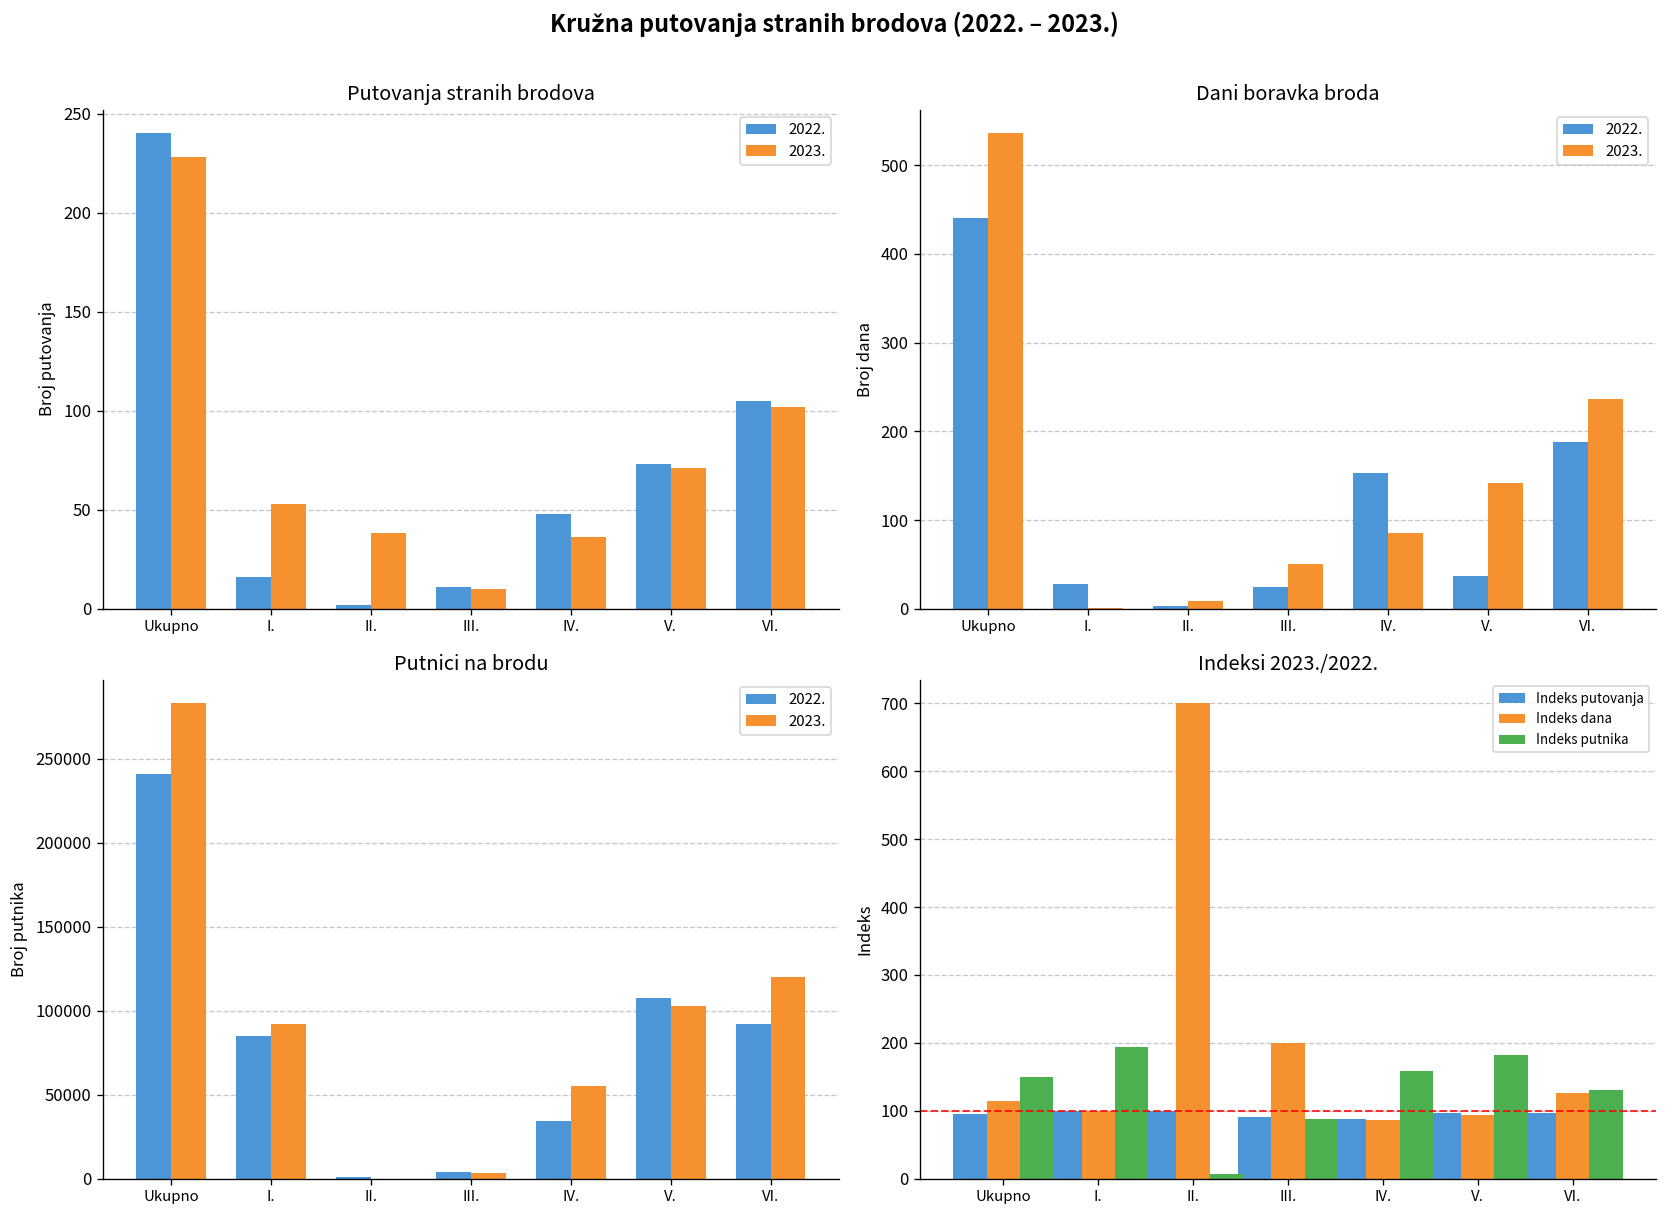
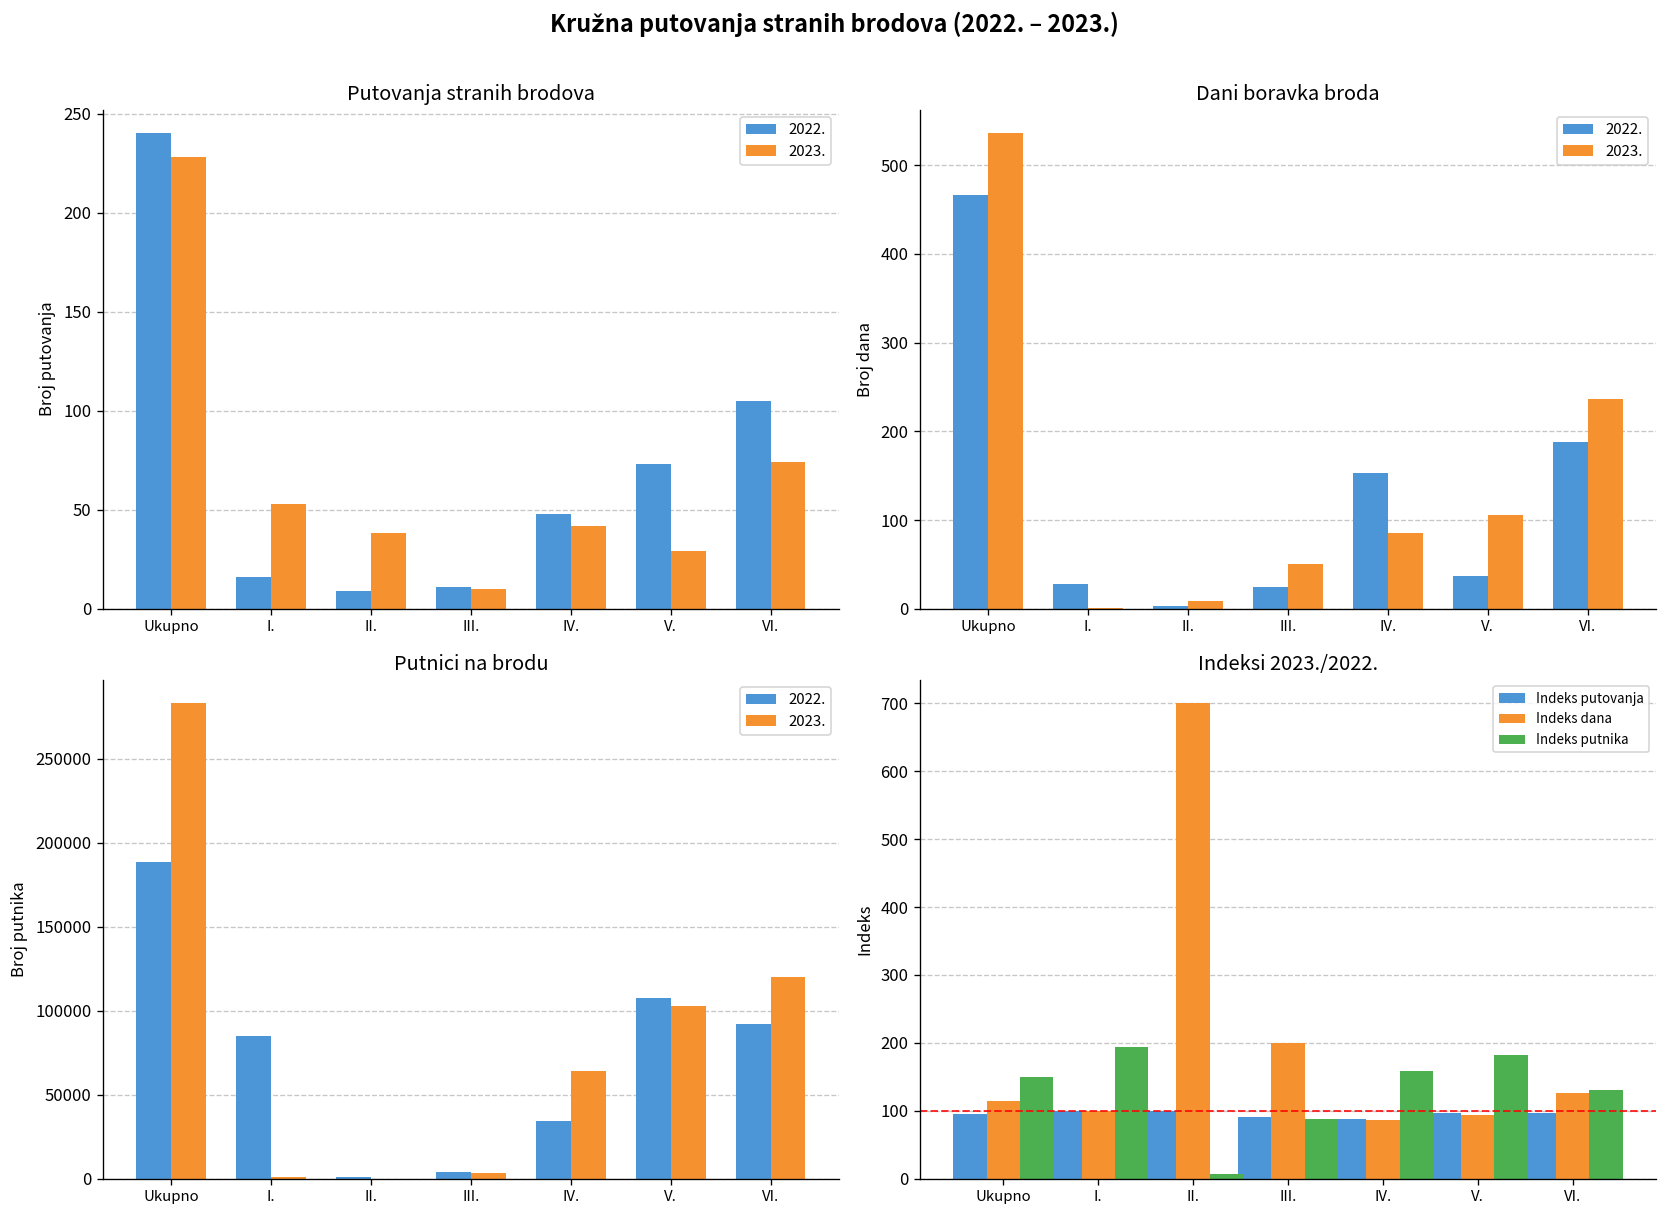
Putovanja stranih brodova, 2022., II.: 2 -> 9
Putovanja stranih brodova, 2023., IV.: 36 -> 42
Putovanja stranih brodova, 2023., V.: 71 -> 29
Putovanja stranih brodova, 2023., VI.: 102 -> 74
Dani boravka broda, 2022., Ukupno: 440 -> 470
Dani boravka broda, 2023., V.: 140 -> 110
Putnici na brodu, 2022., Ukupno: 241000 -> 189000
Putnici na brodu, 2023., I.: 92000 -> 1000
Putnici na brodu, 2023., IV.: 55000 -> 64000
